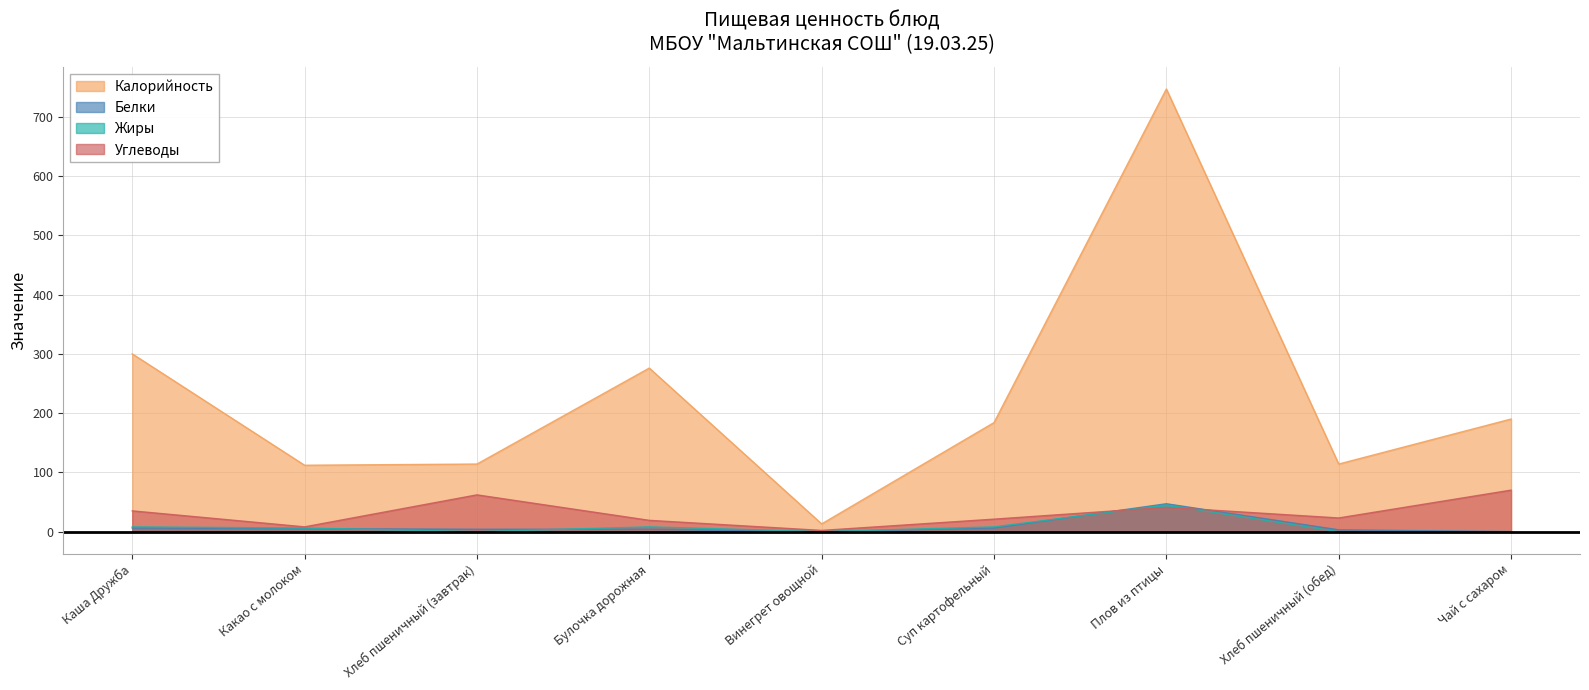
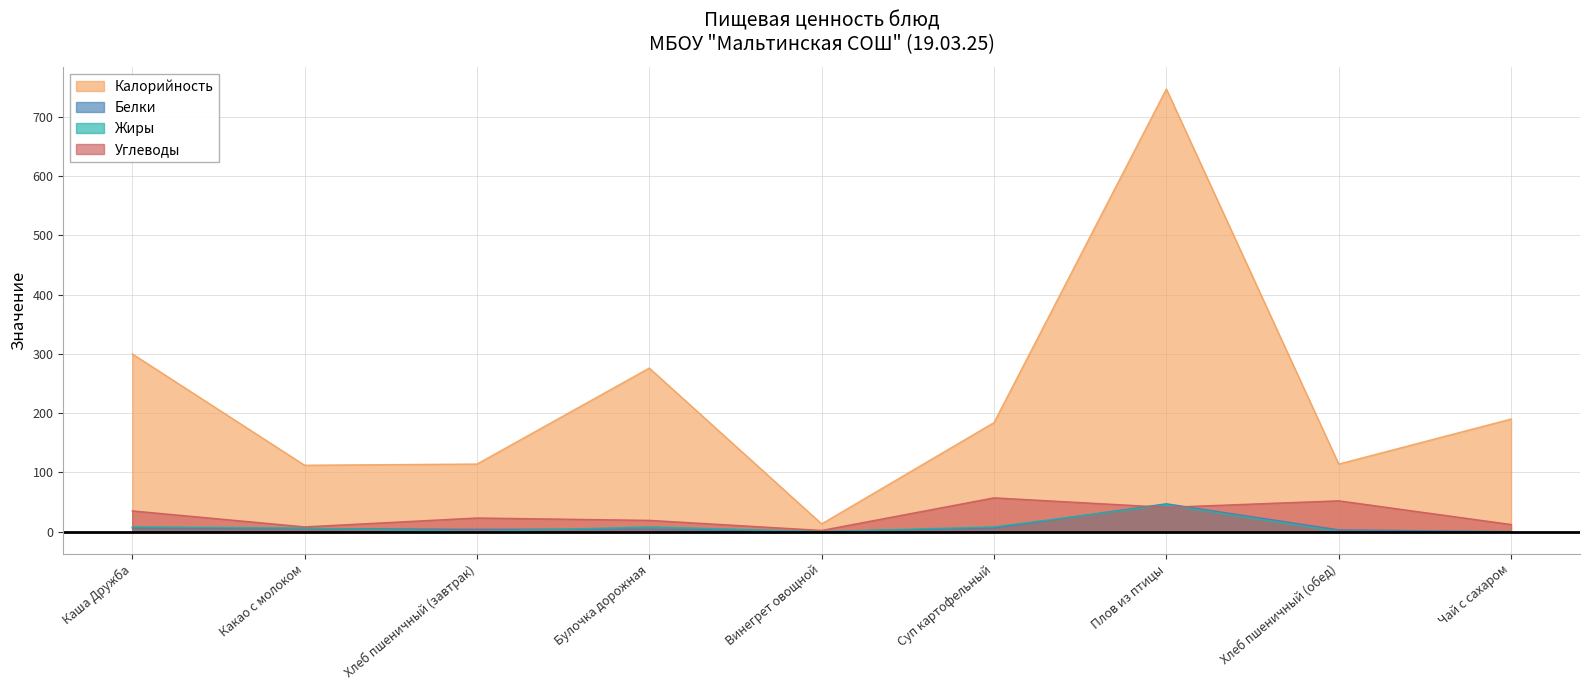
Углеводы, Хлеб пшеничный (завтрак): 60 -> 20
Углеводы, Суп картофельный: 20 -> 60
Углеводы, Хлеб пшеничный (обед): 20 -> 50
Углеводы, Чай с сахаром: 70 -> 10
